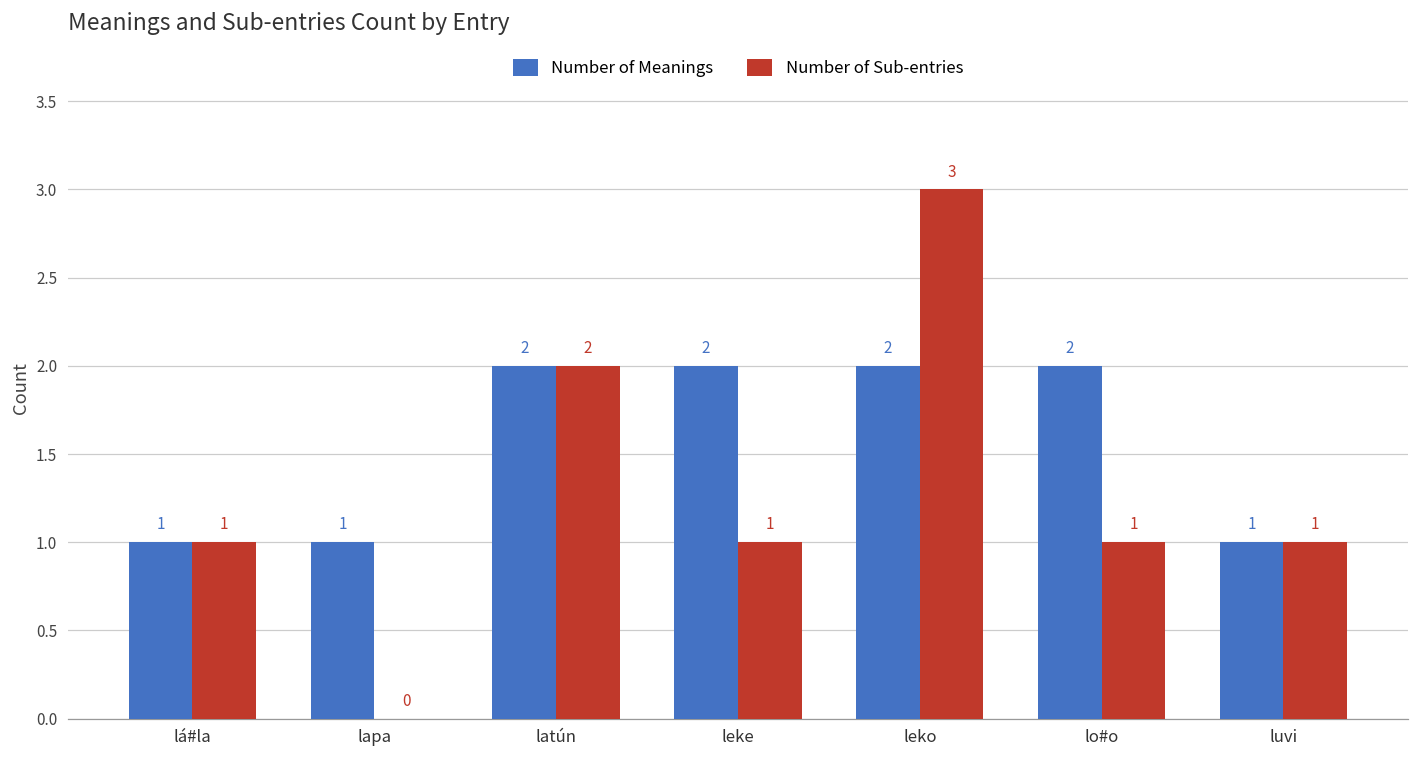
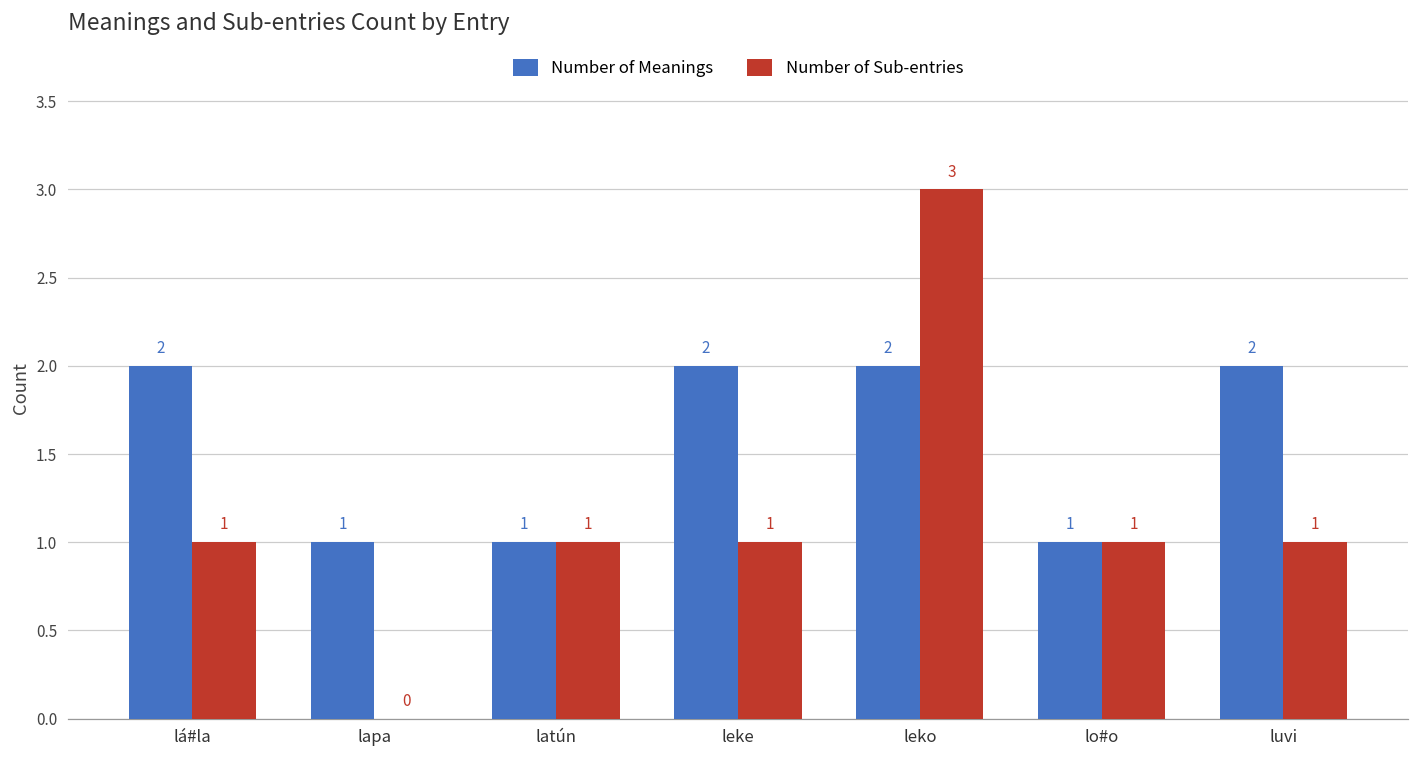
Number of Meanings, lá#la: 1 -> 2
Number of Meanings, latún: 2 -> 1
Number of Sub-entries, latún: 2 -> 1
Number of Meanings, lo#o: 2 -> 1
Number of Meanings, luvi: 1 -> 2
